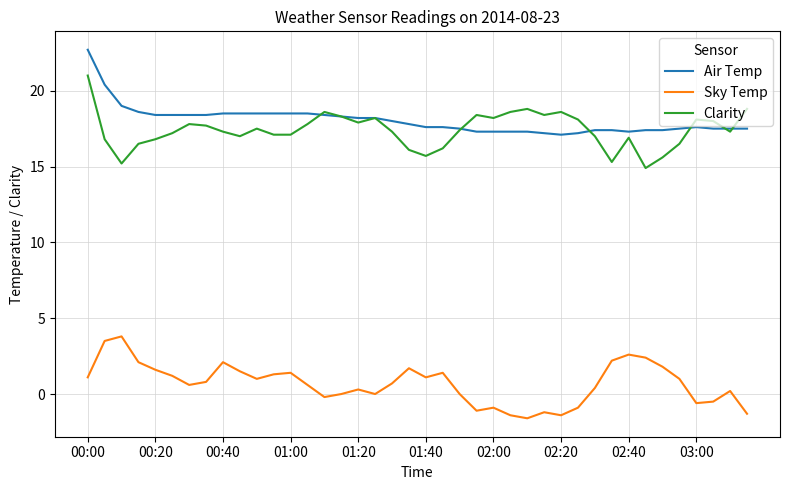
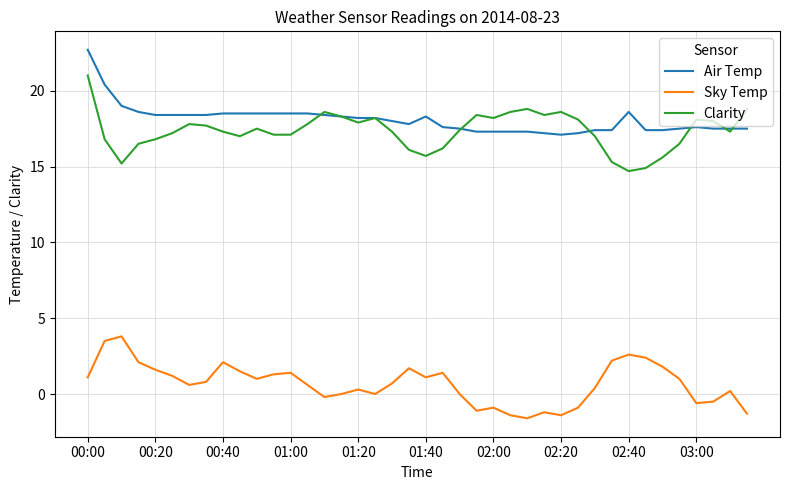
Air Temp, 01:40: 17.6 -> 18.3
Air Temp, 02:40: 17.3 -> 18.6
Clarity, 02:40: 16.9 -> 14.7
